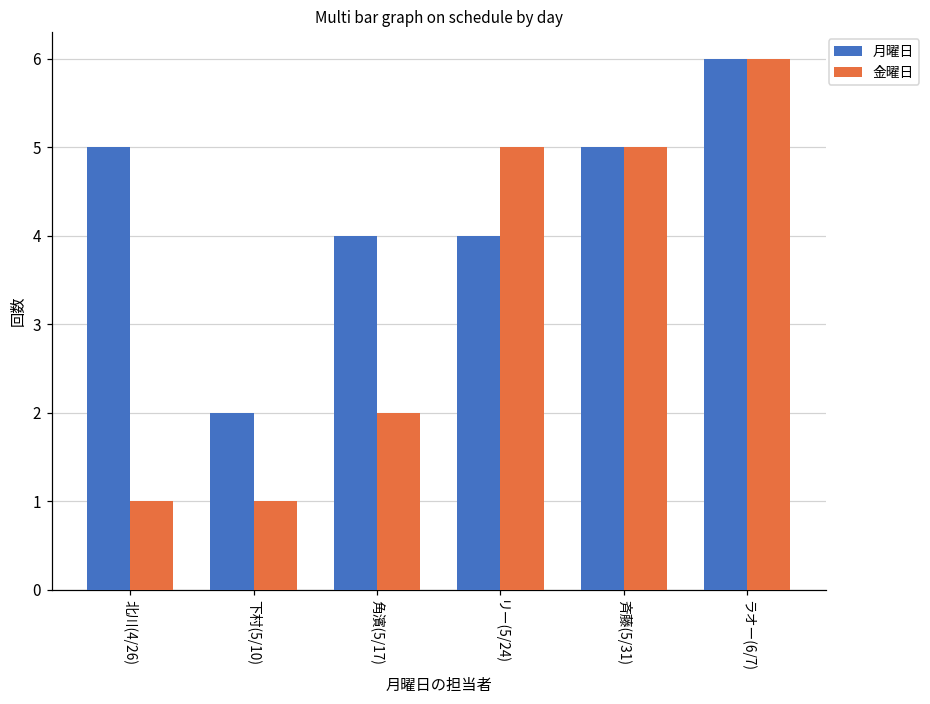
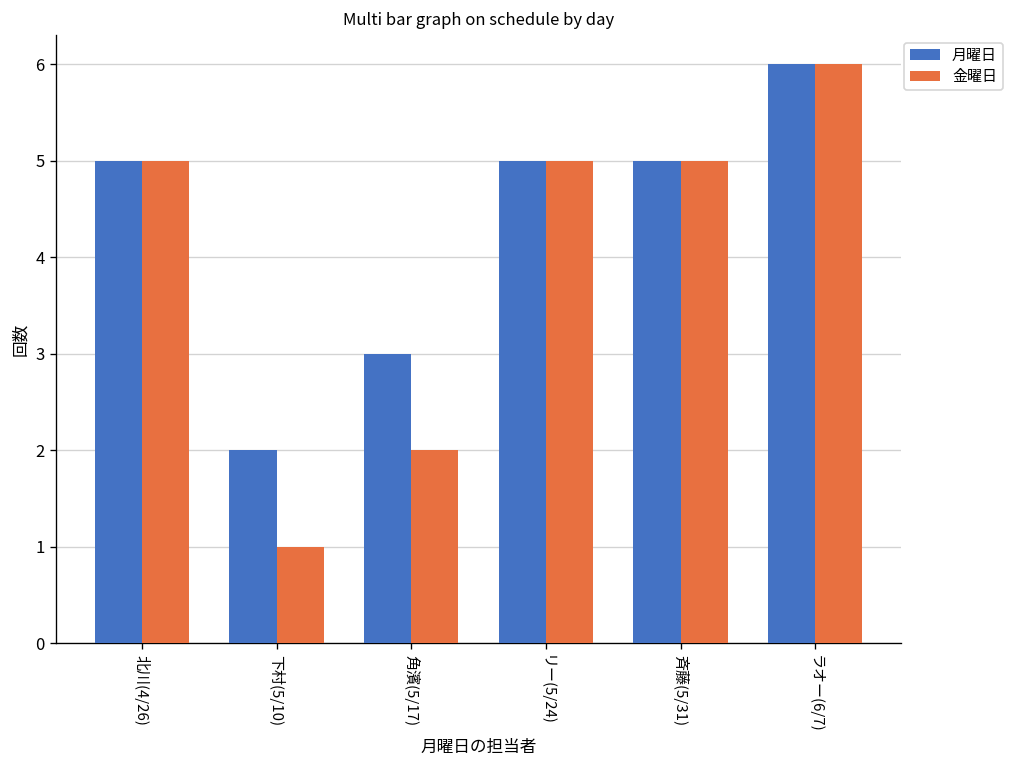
金曜日, 北川(4/26): 1 -> 5
月曜日, 角濱(5/17): 4 -> 3
月曜日, リー(5/24): 4 -> 5
